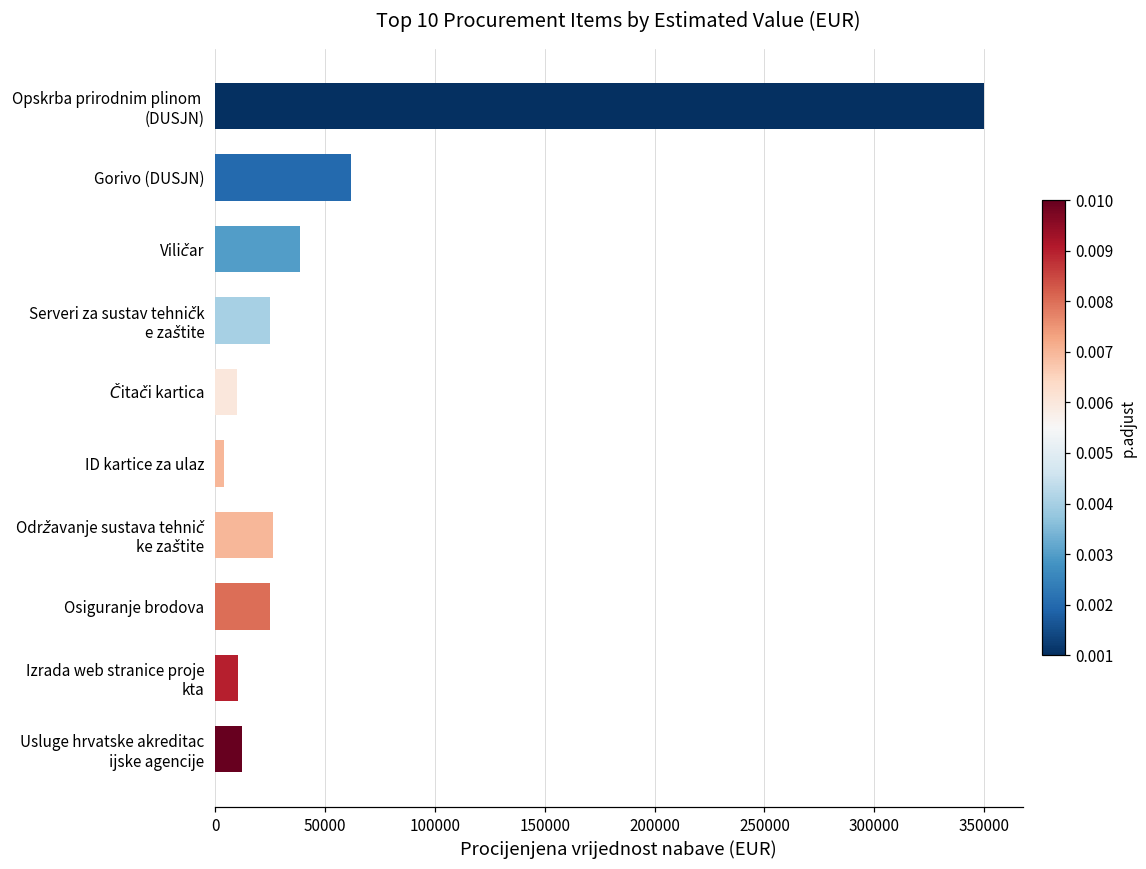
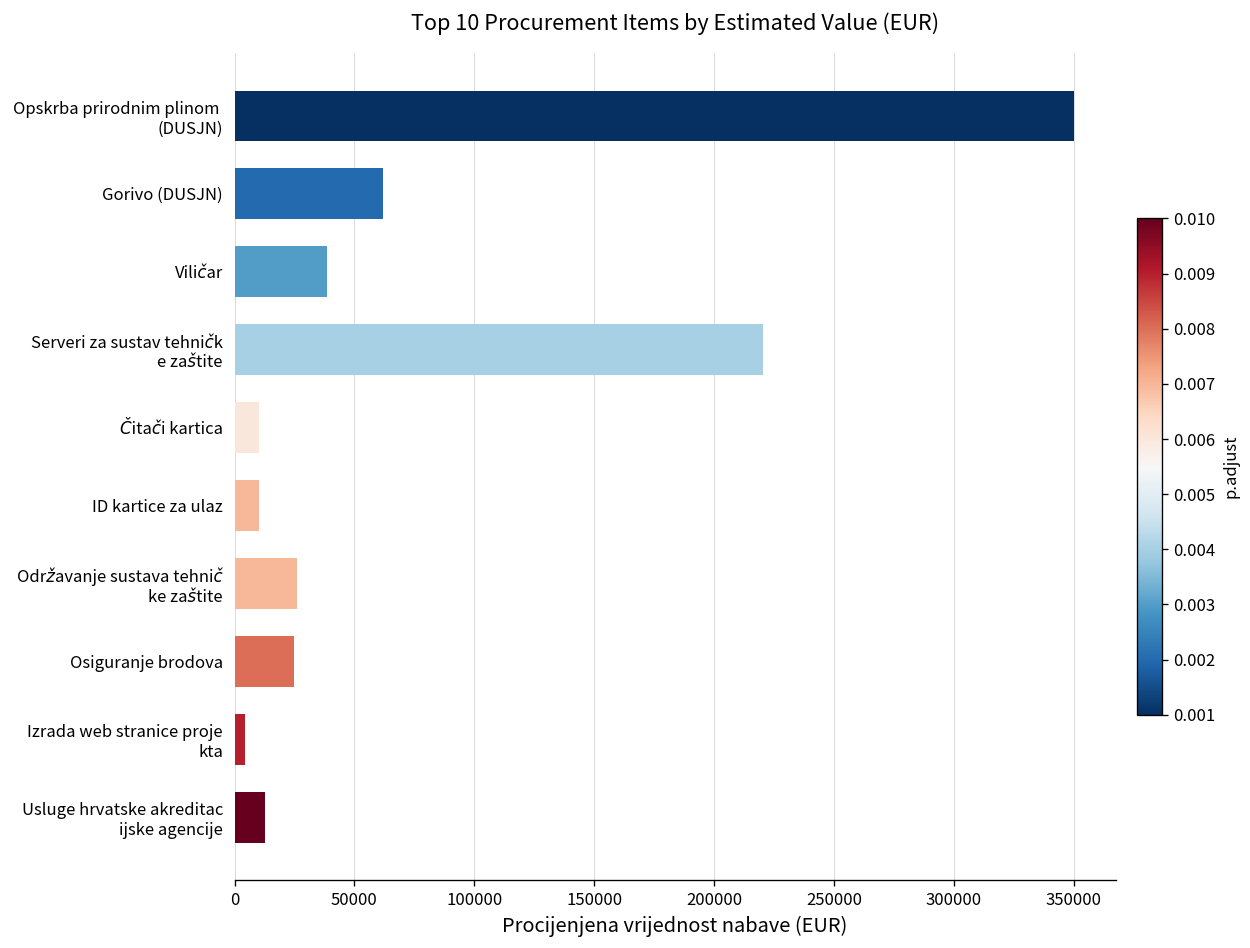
Serveri za sustav tehničk e zaštite: 25000 -> 220000
ID kartice za ulaz: 4000 -> 10000
Izrada web stranice proje kta: 11000 -> 4000
